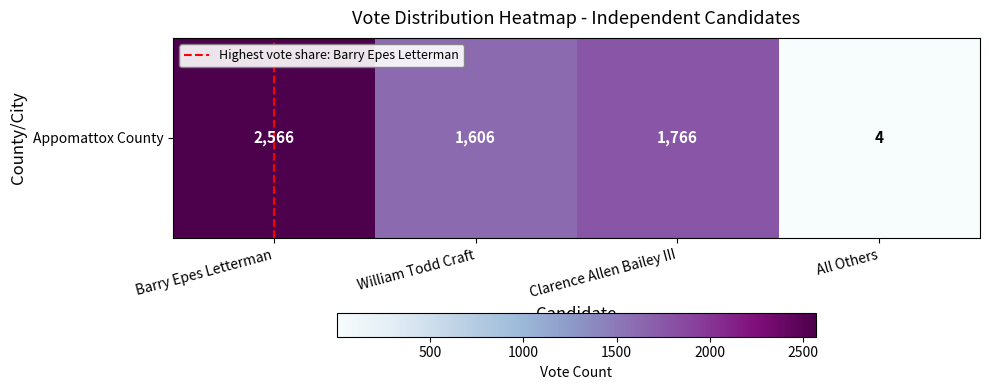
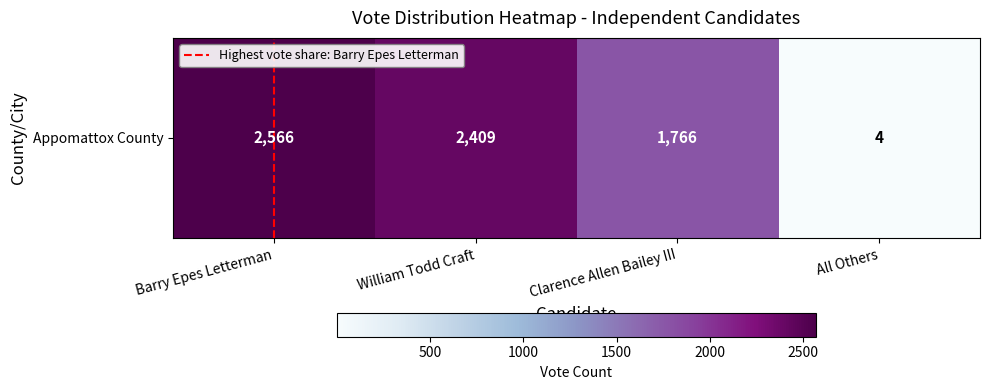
Appomattox County, William Todd Craft: 1,606 -> 2,409
